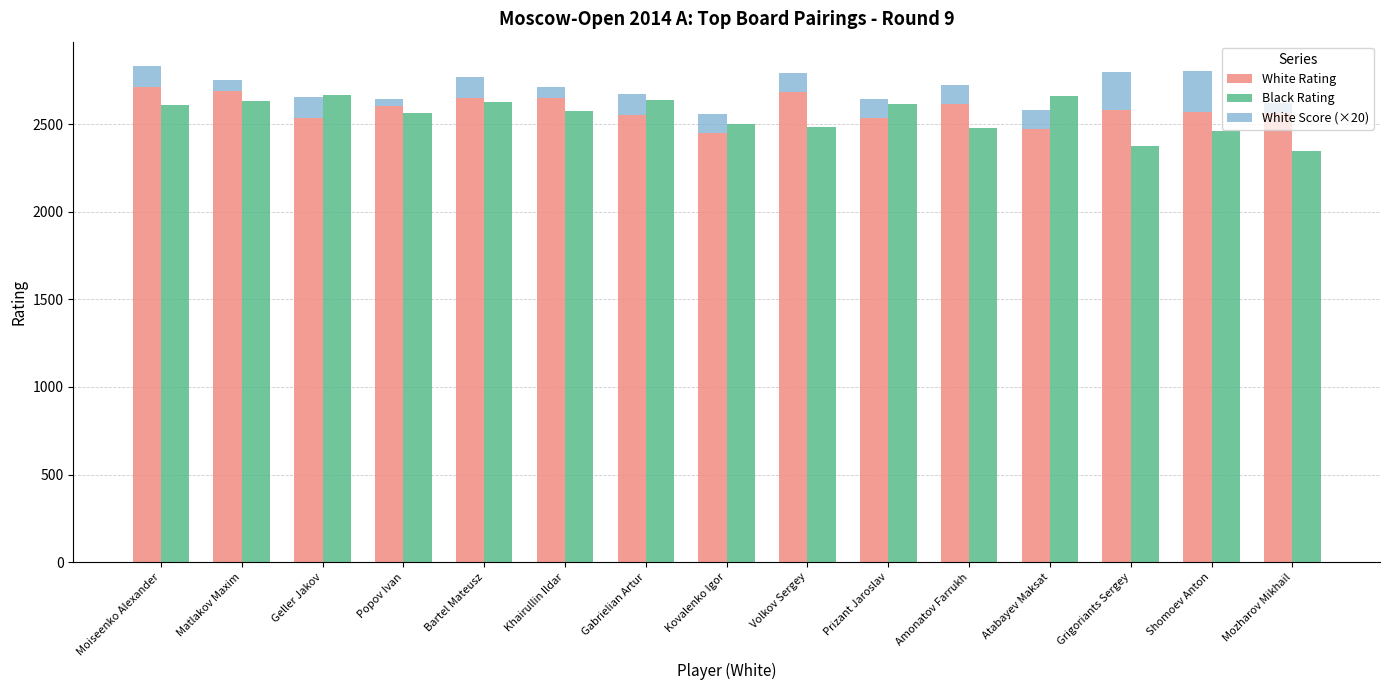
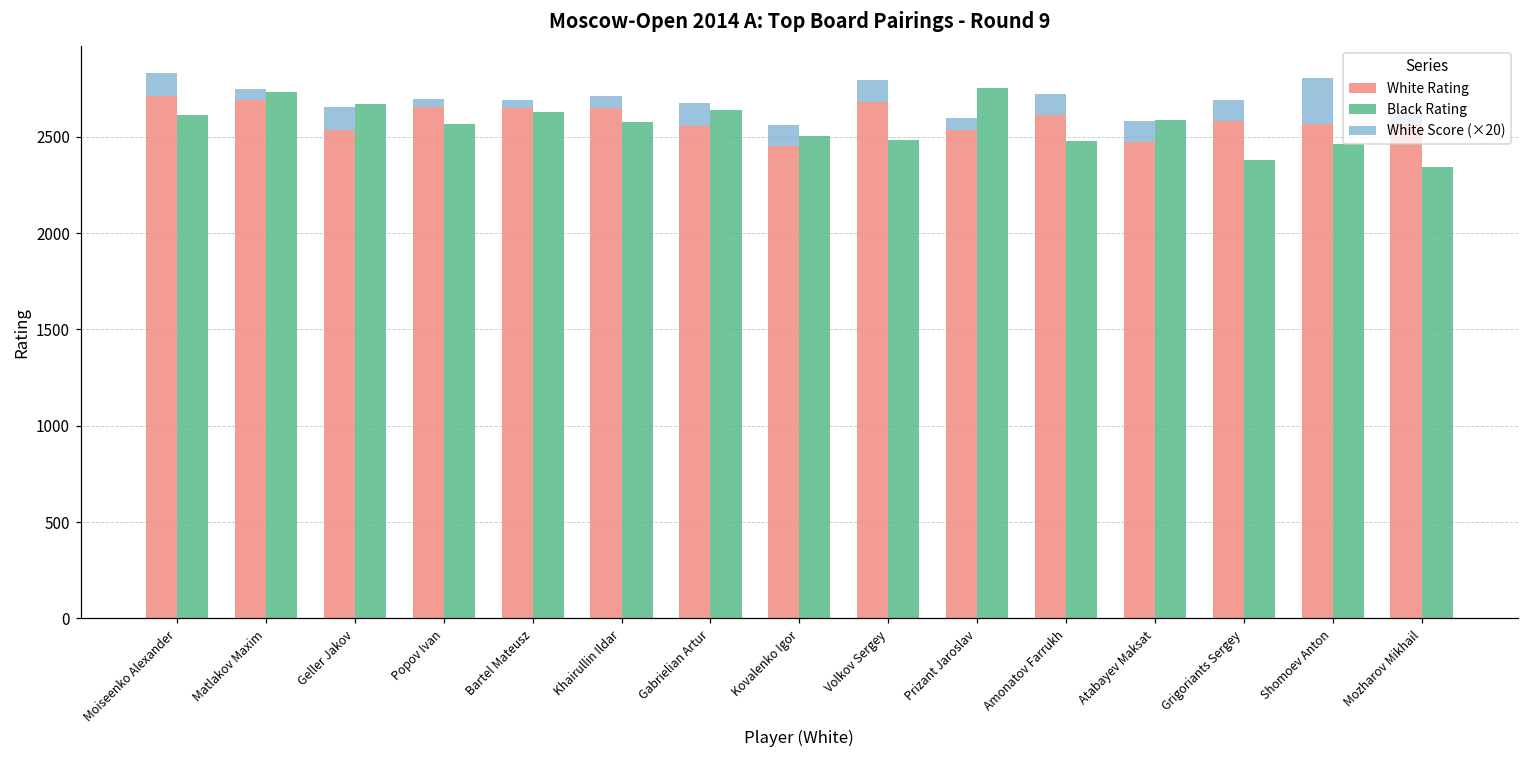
Black Rating, Matlakov Maxim: 2630 -> 2730
White Rating, Popov Ivan: 2610 -> 2650
White Score (×20), Bartel Mateusz: 120 -> 40
White Score (×20), Prizant Jaroslav: 110 -> 60
Black Rating, Prizant Jaroslav: 2620 -> 2750
Black Rating, Atabayev Maksat: 2660 -> 2580
White Score (×20), Grigoriants Sergey: 220 -> 110
